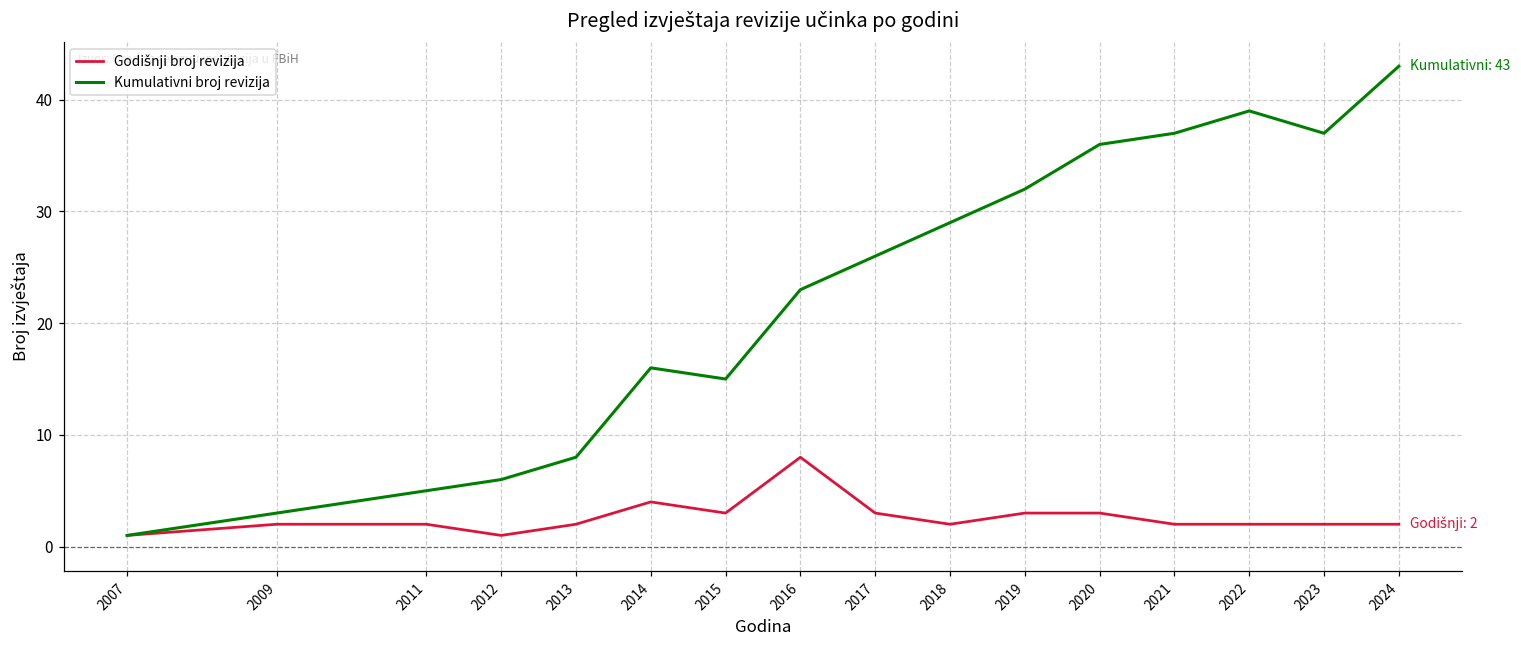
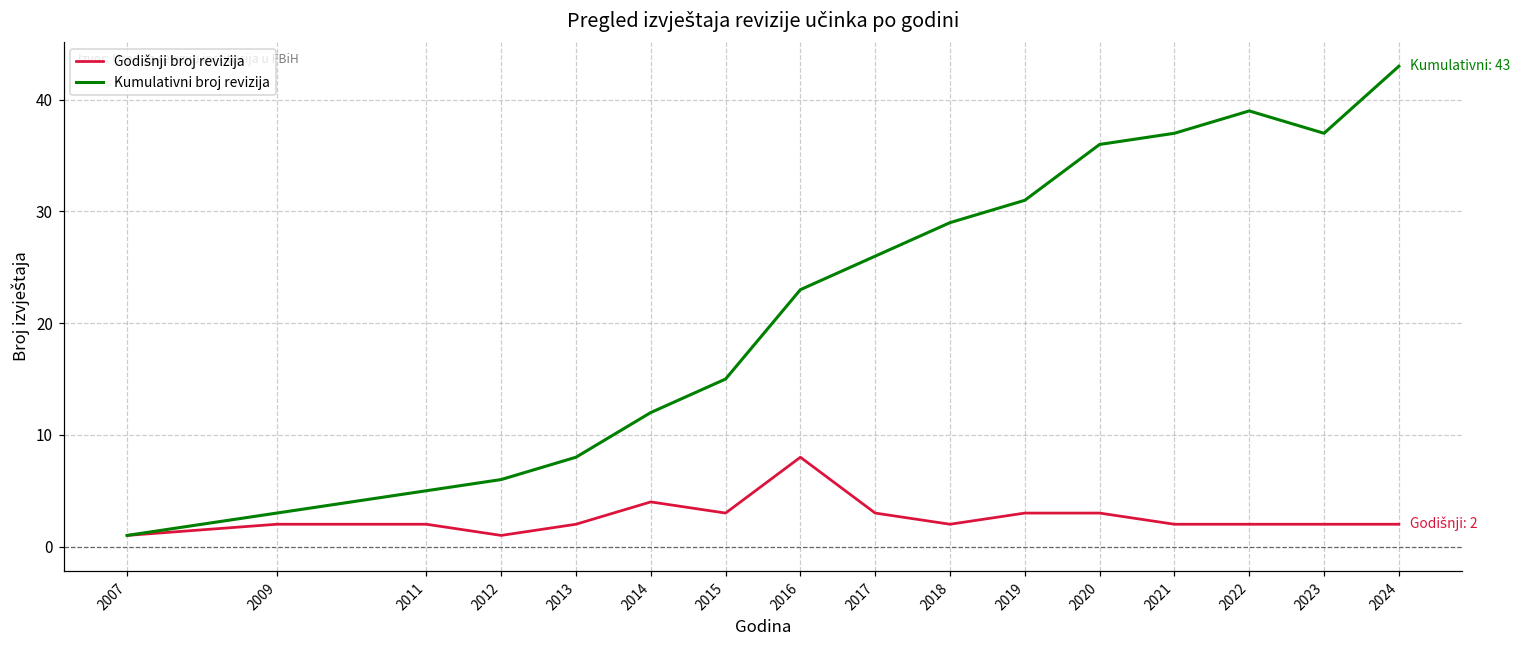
Kumulativni broj revizija, 2014: 16 -> 12
Kumulativni broj revizija, 2019: 32 -> 31
